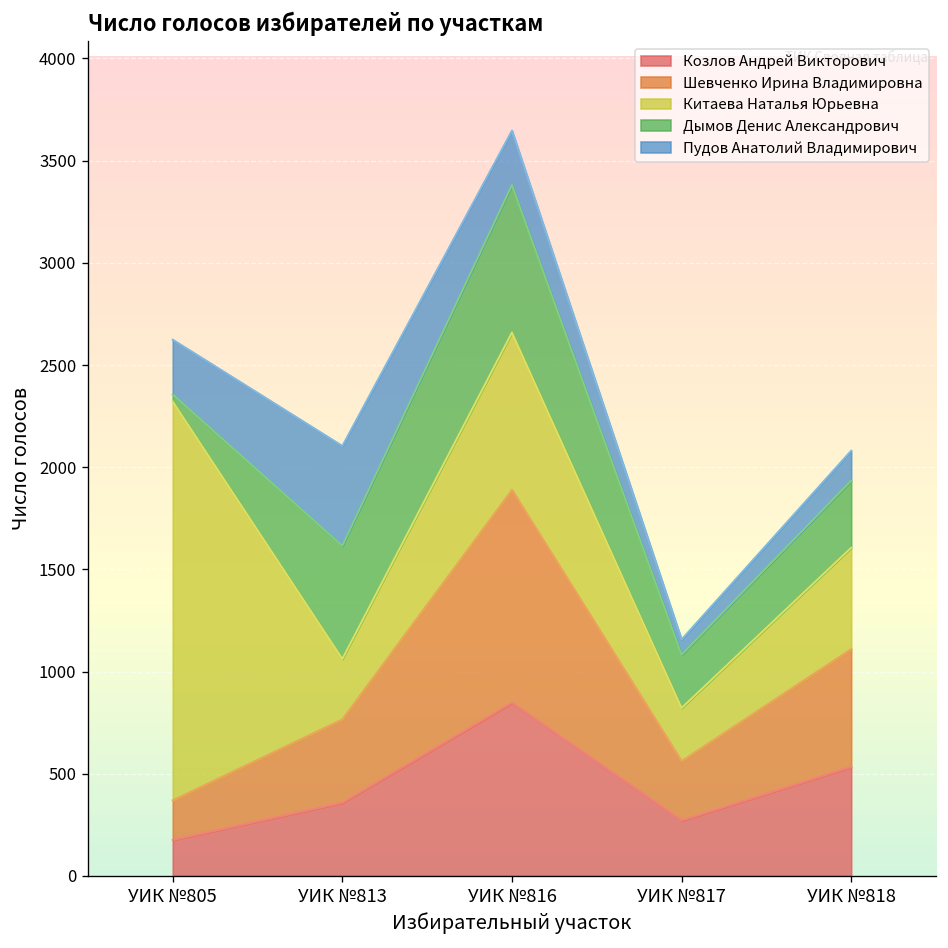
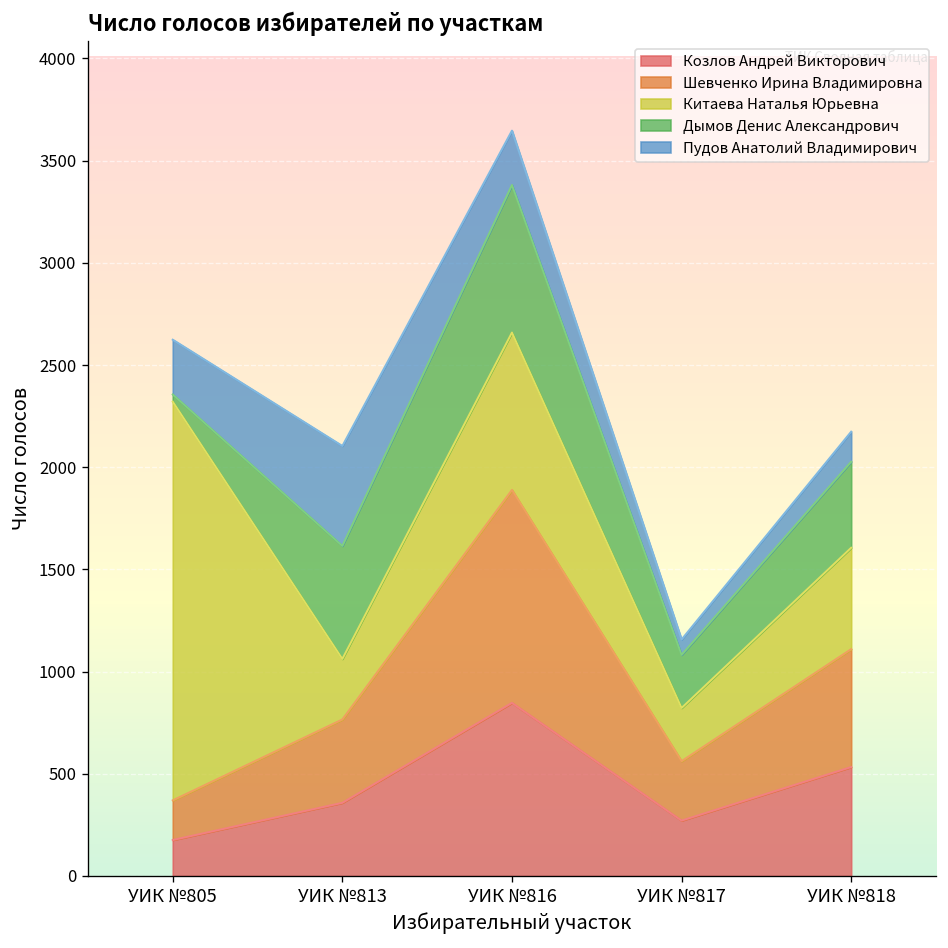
Дымов Денис Александрович, УИК №818: 330 -> 420
